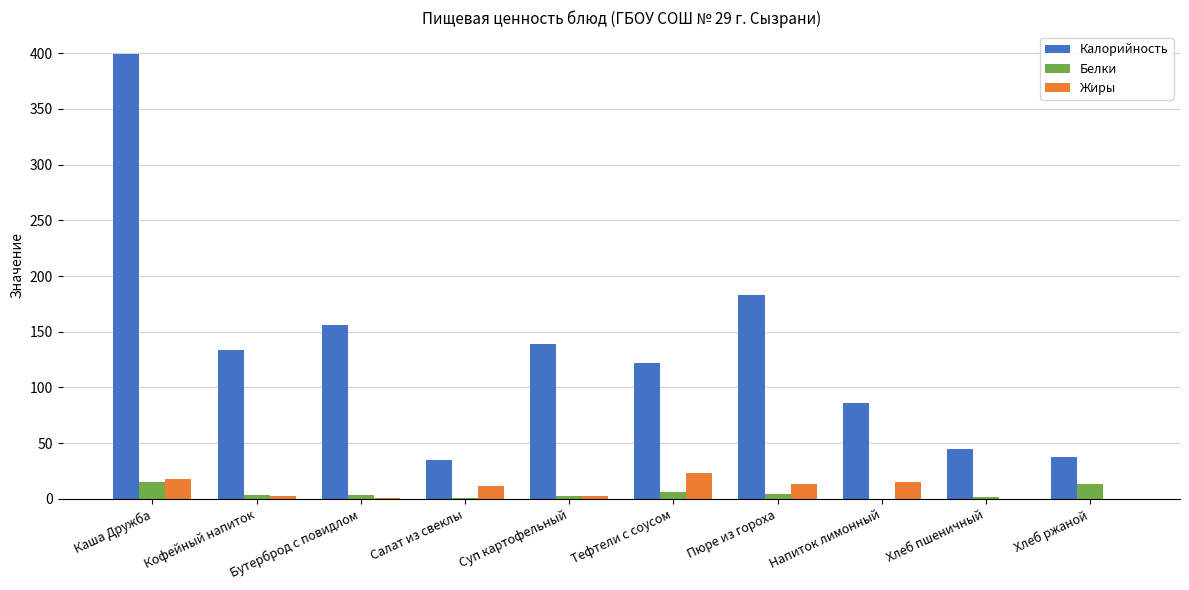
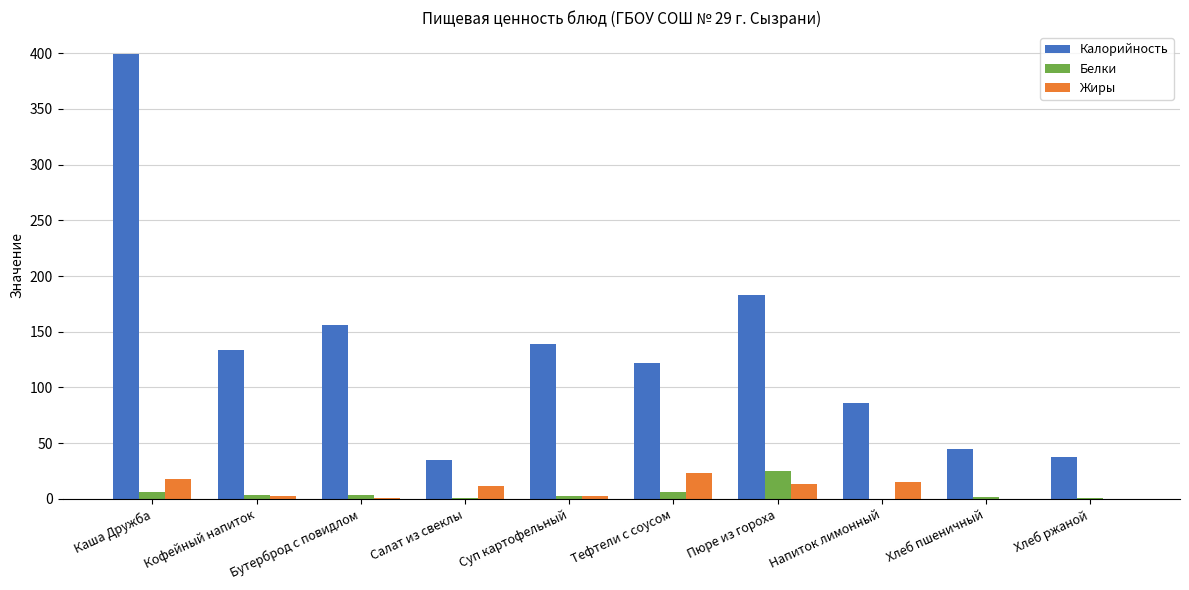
Белки, Каша Дружба: 15 -> 6
Белки, Пюре из гороха: 4 -> 25
Белки, Хлеб ржаной: 13 -> 1
